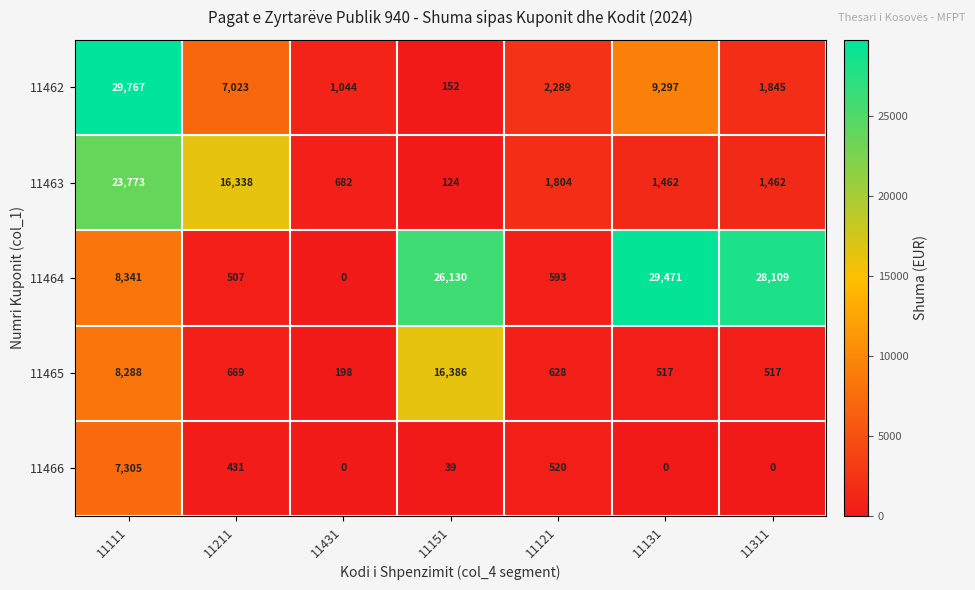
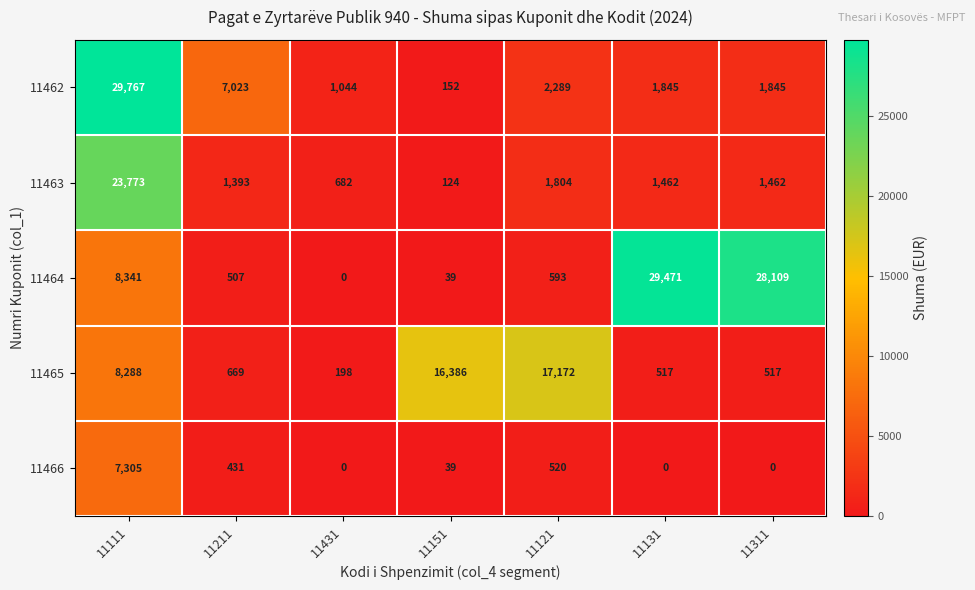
11462, 11131: 9,297 -> 1,845
11463, 11211: 16,338 -> 1,393
11464, 11151: 26,130 -> 39
11465, 11121: 628 -> 17,172
